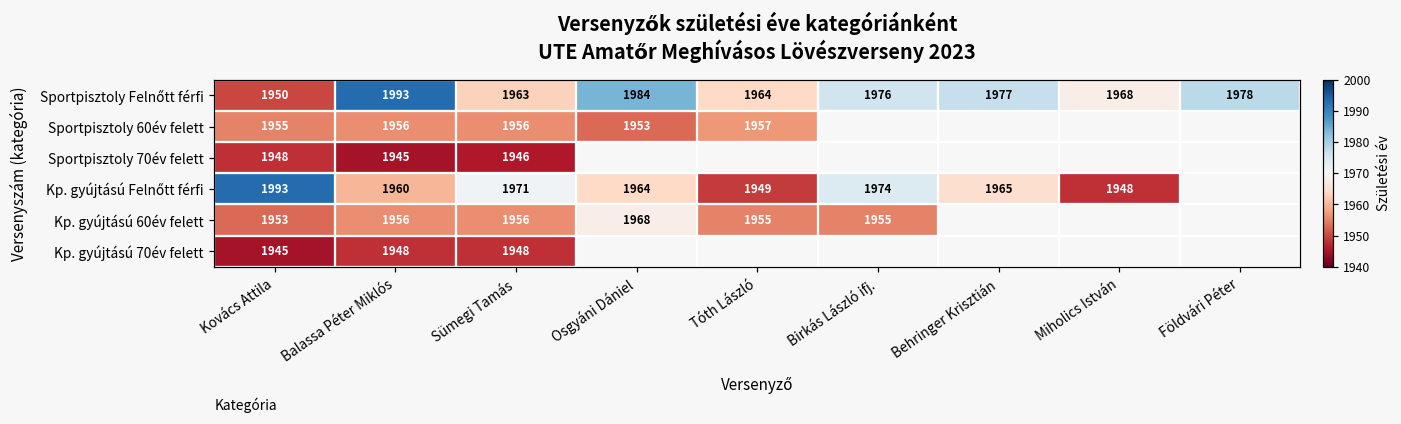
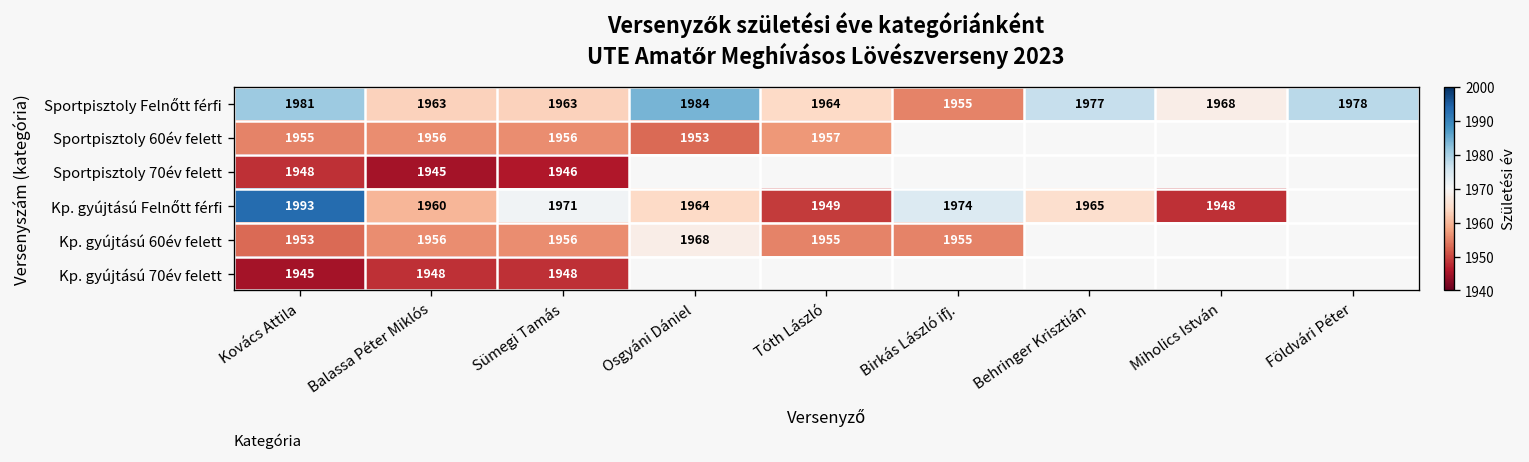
Sportpisztoly Felnőtt férfi, Kovács Attila: 1950 -> 1981
Sportpisztoly Felnőtt férfi, Balassa Péter Miklós: 1993 -> 1963
Sportpisztoly Felnőtt férfi, Birkás László ifj.: 1976 -> 1955
